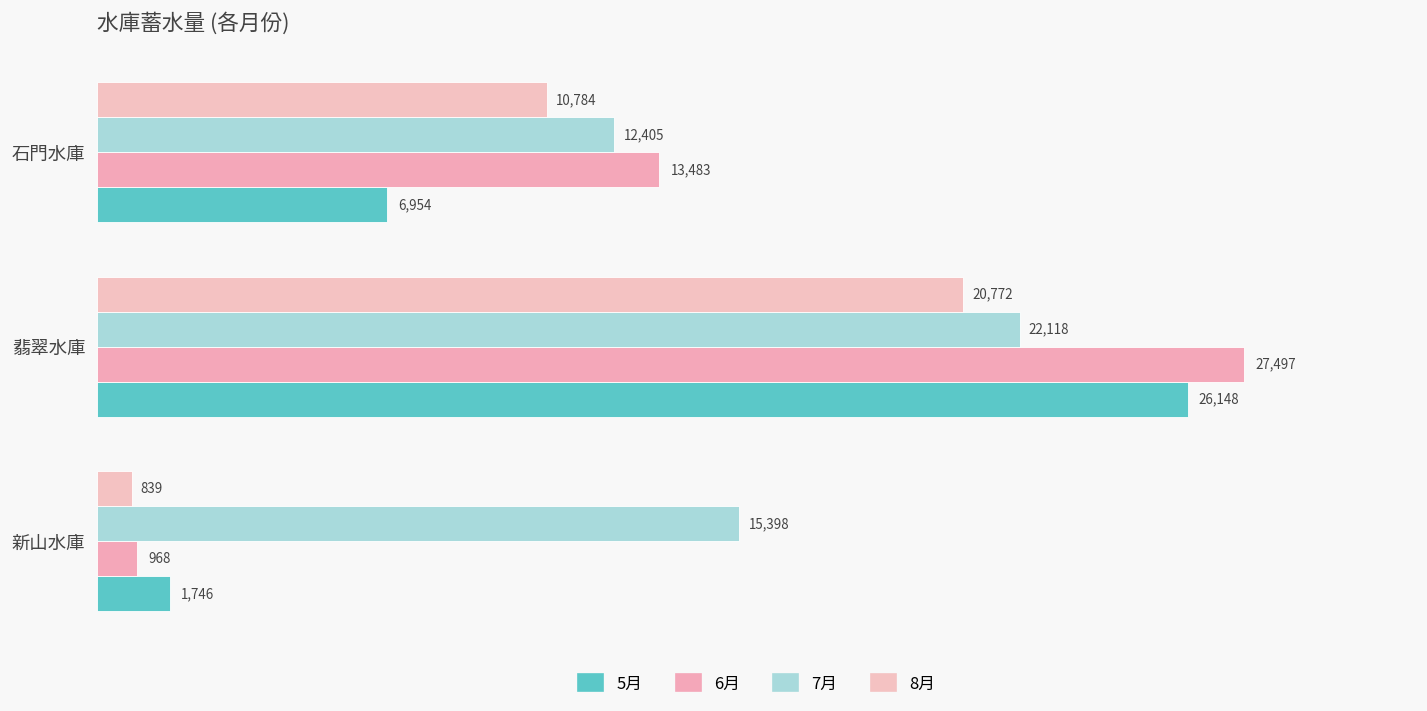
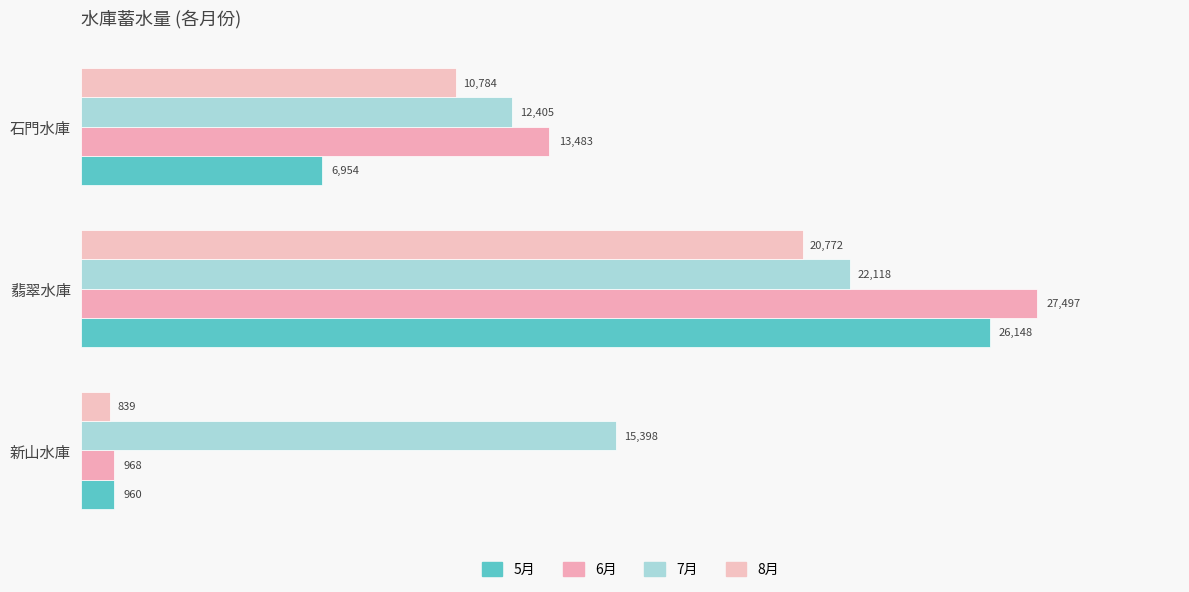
5月, 新山水庫: 1,746 -> 960
